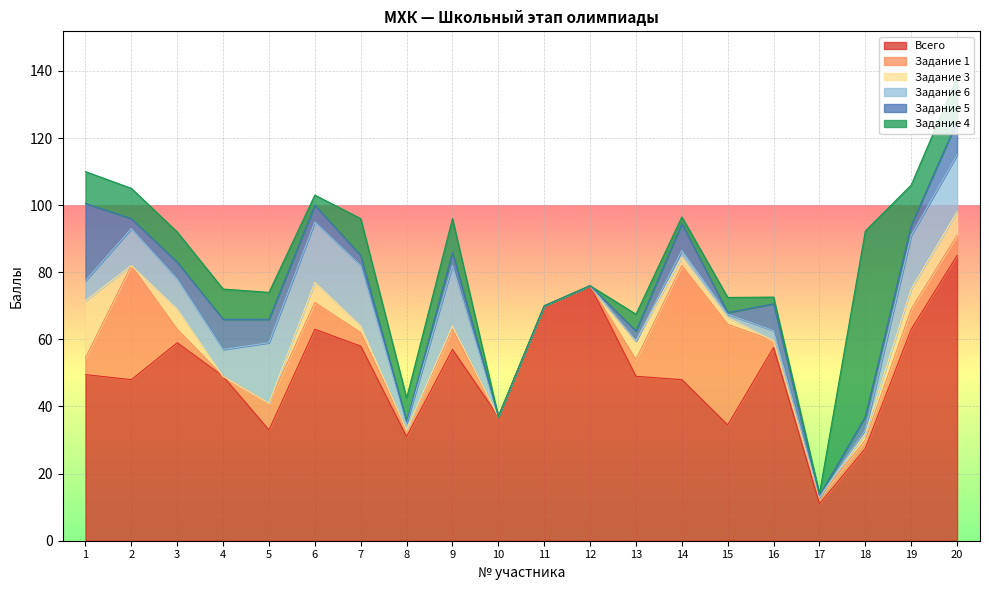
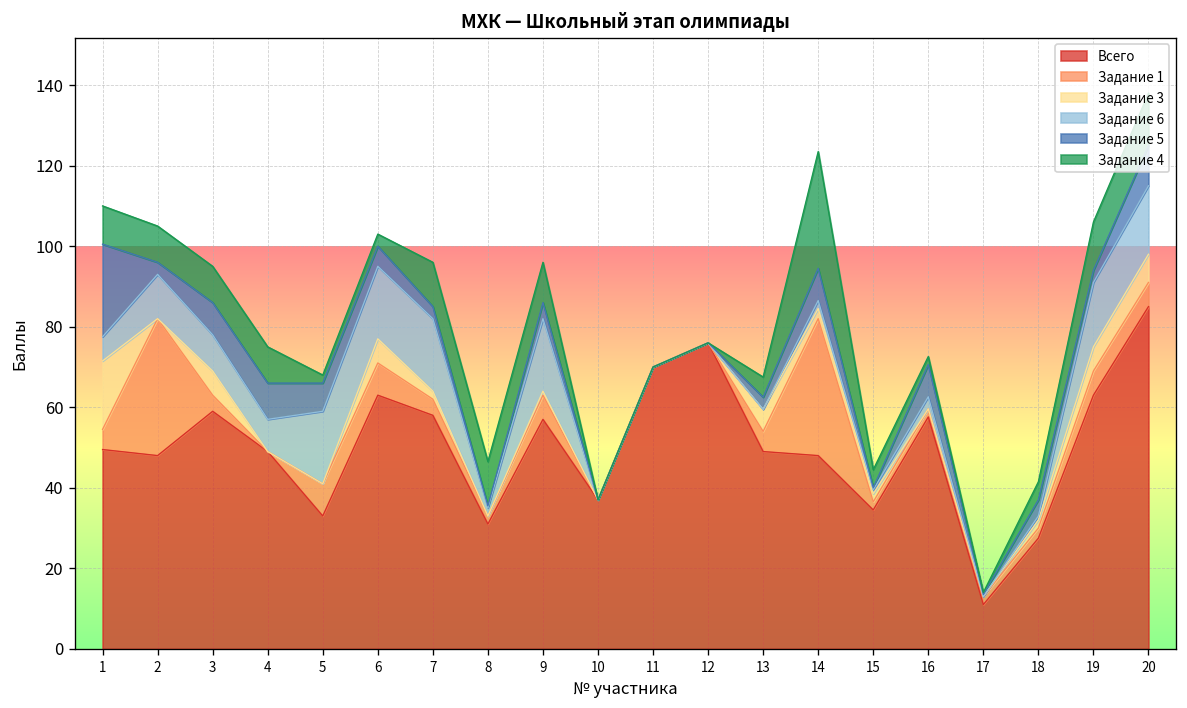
Задание 5, 3: 5 -> 8
Задание 4, 5: 8 -> 2
Задание 4, 8: 7 -> 11
Задание 4, 14: 2 -> 29
Задание 1, 15: 30 -> 2
Задание 4, 18: 55 -> 5
